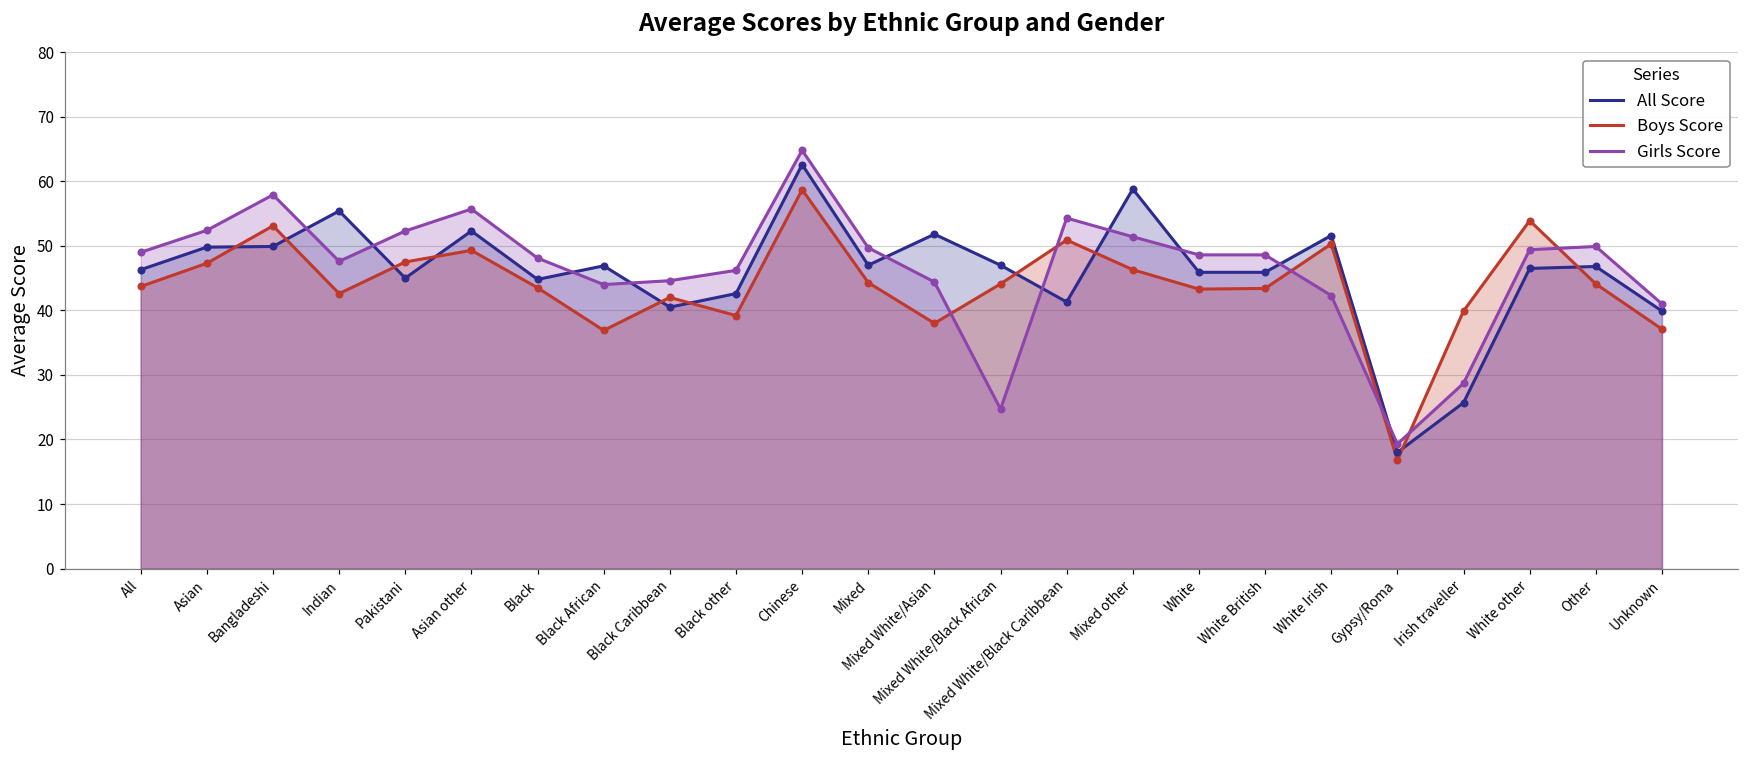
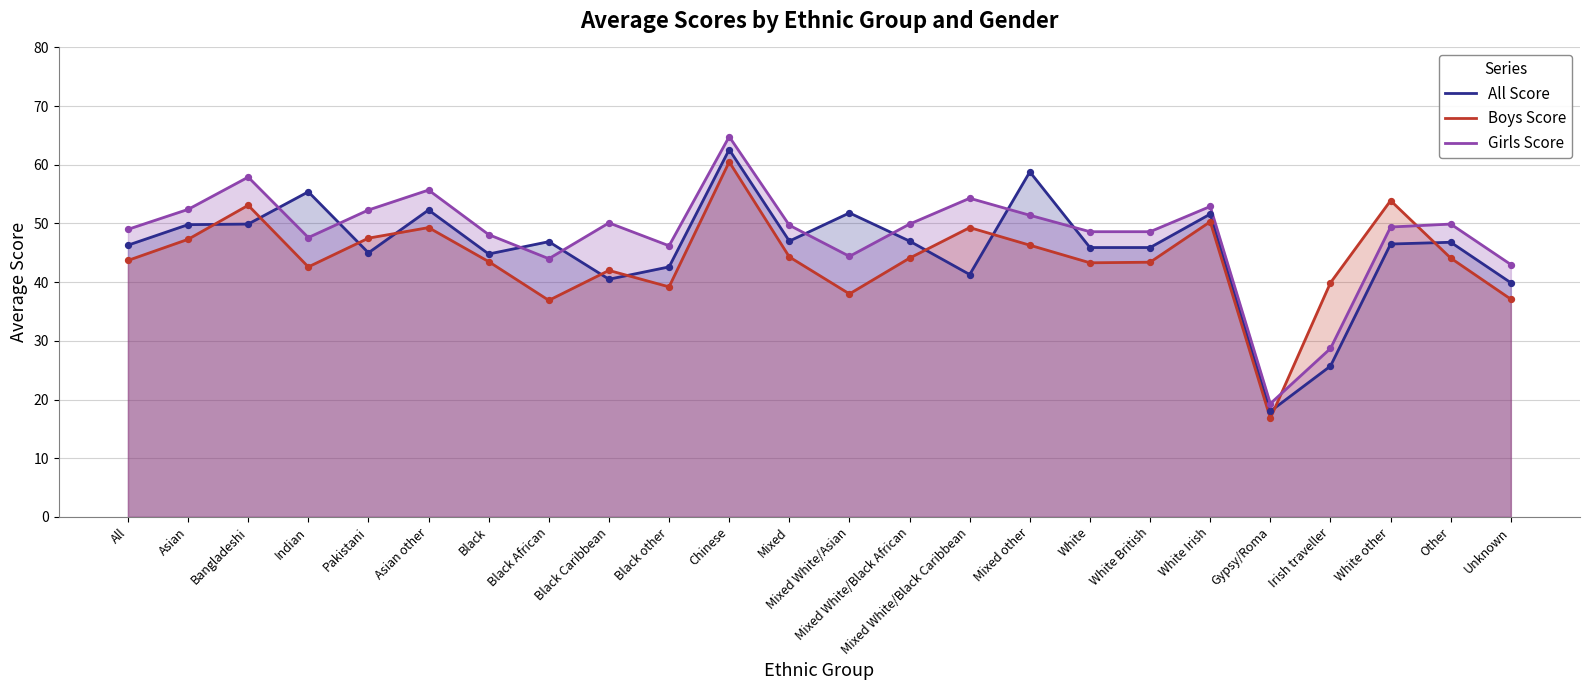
Girls Score, Black Caribbean: 45 -> 50
Boys Score, Chinese: 59 -> 61
Girls Score, Mixed White/Black African: 25 -> 50
Boys Score, Mixed White/Black Caribbean: 51 -> 49
Girls Score, White Irish: 42 -> 53
Girls Score, Unknown: 41 -> 43
